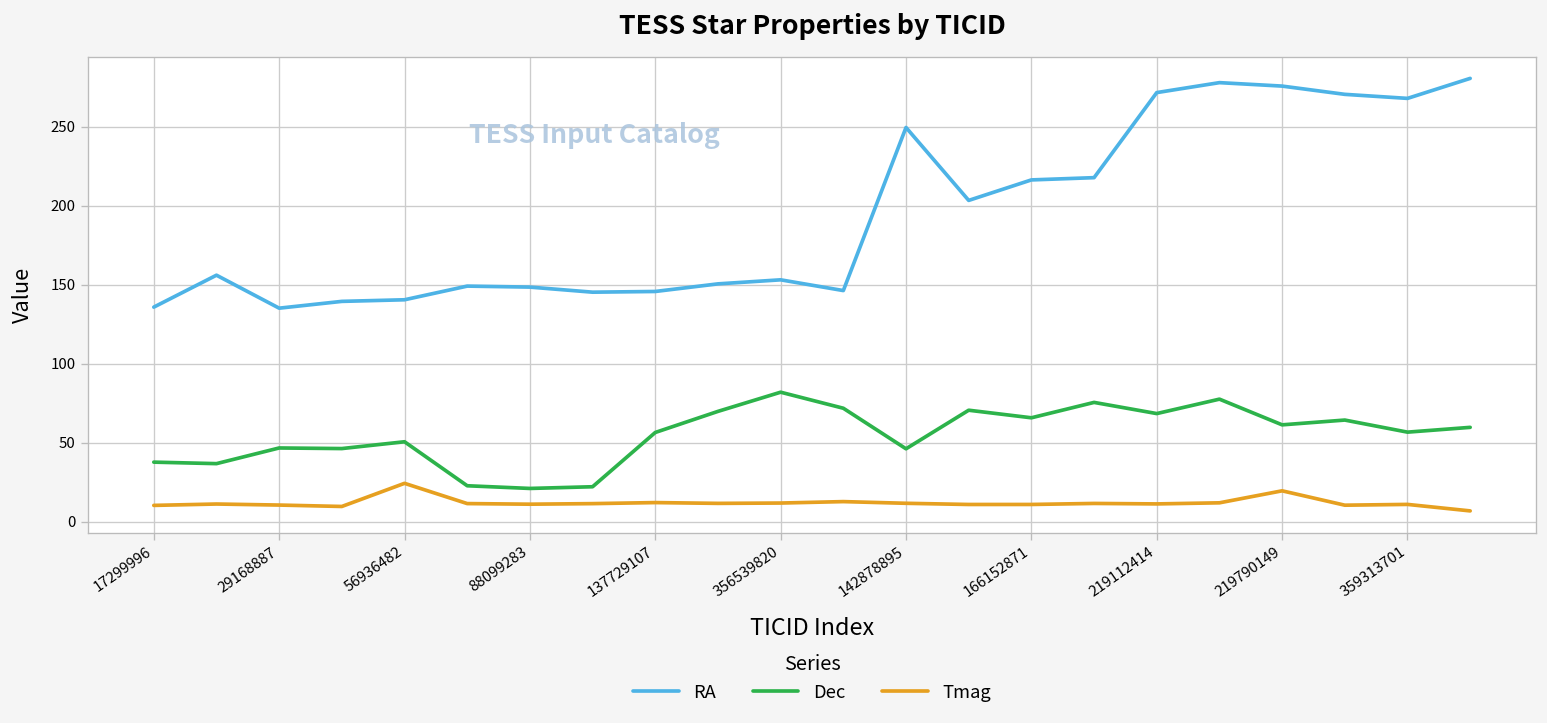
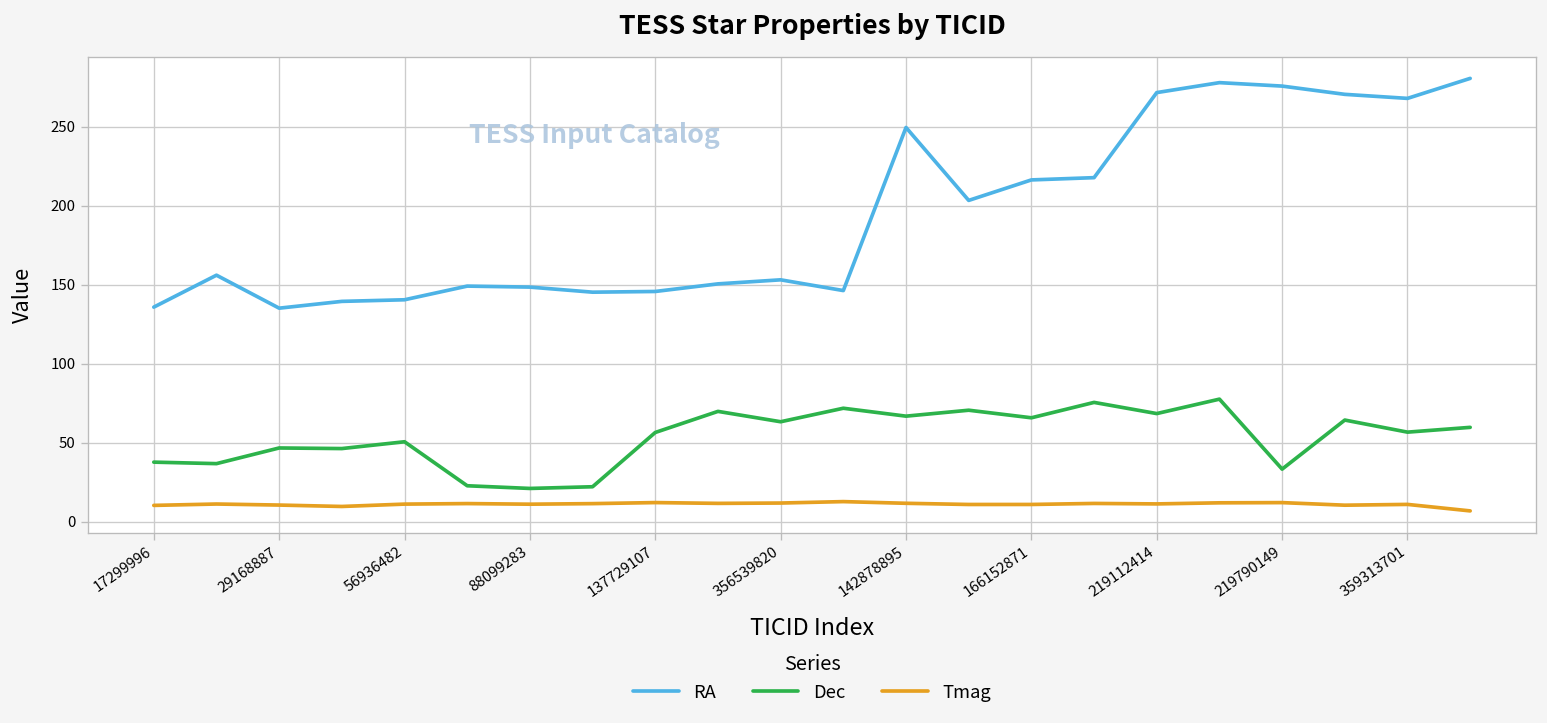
Tmag, 56936482: 24 -> 11
Dec, 356539820: 82 -> 63
Dec, 142878895: 46 -> 67
Dec, 219790149: 61 -> 33
Tmag, 219790149: 19 -> 12
